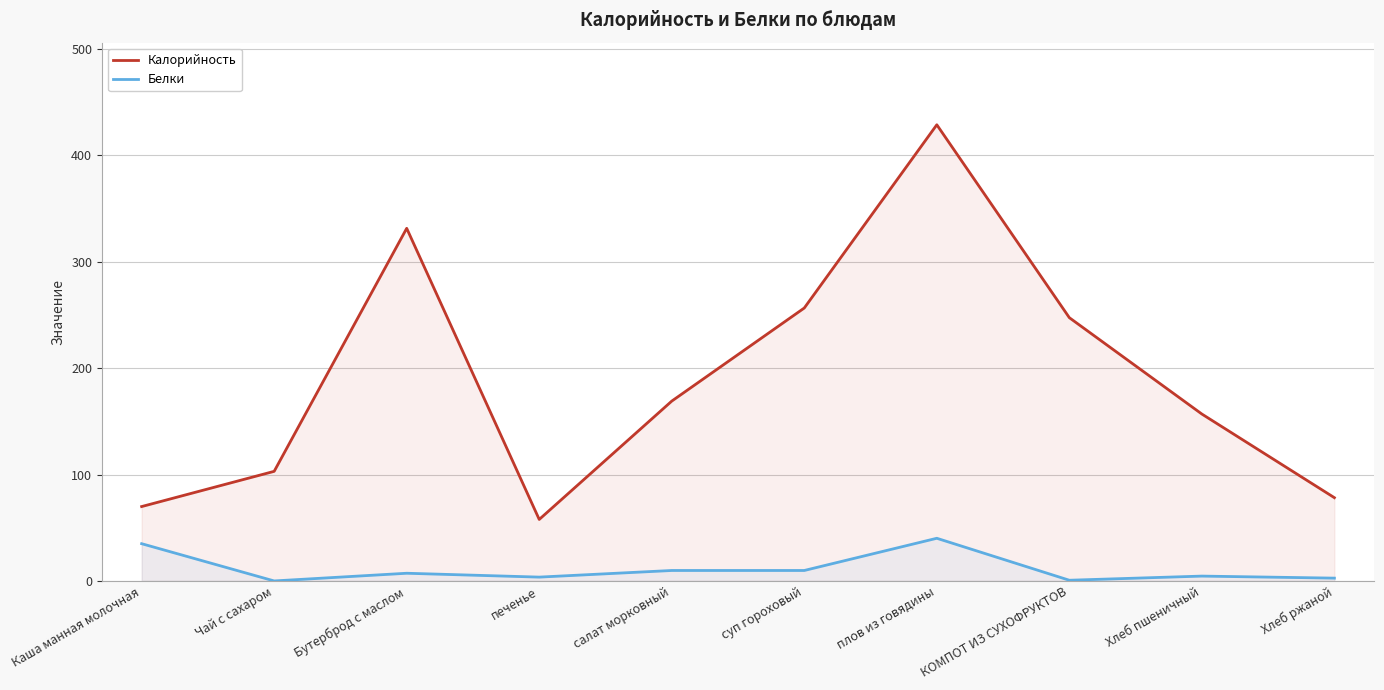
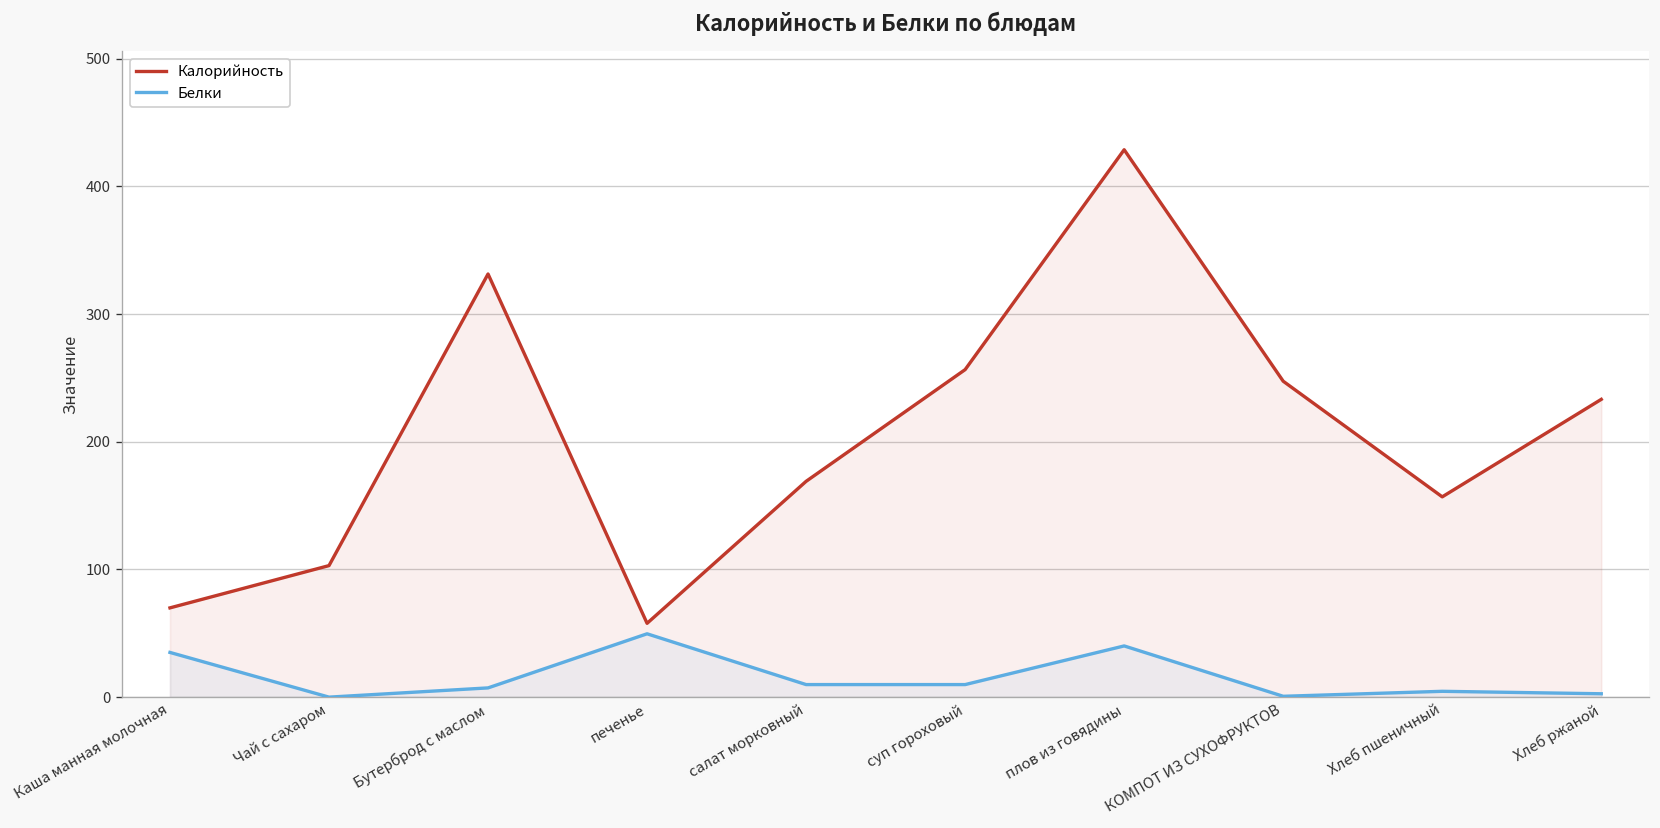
Белки, печенье: 4 -> 50
Калорийность, Хлеб ржаной: 78 -> 233
